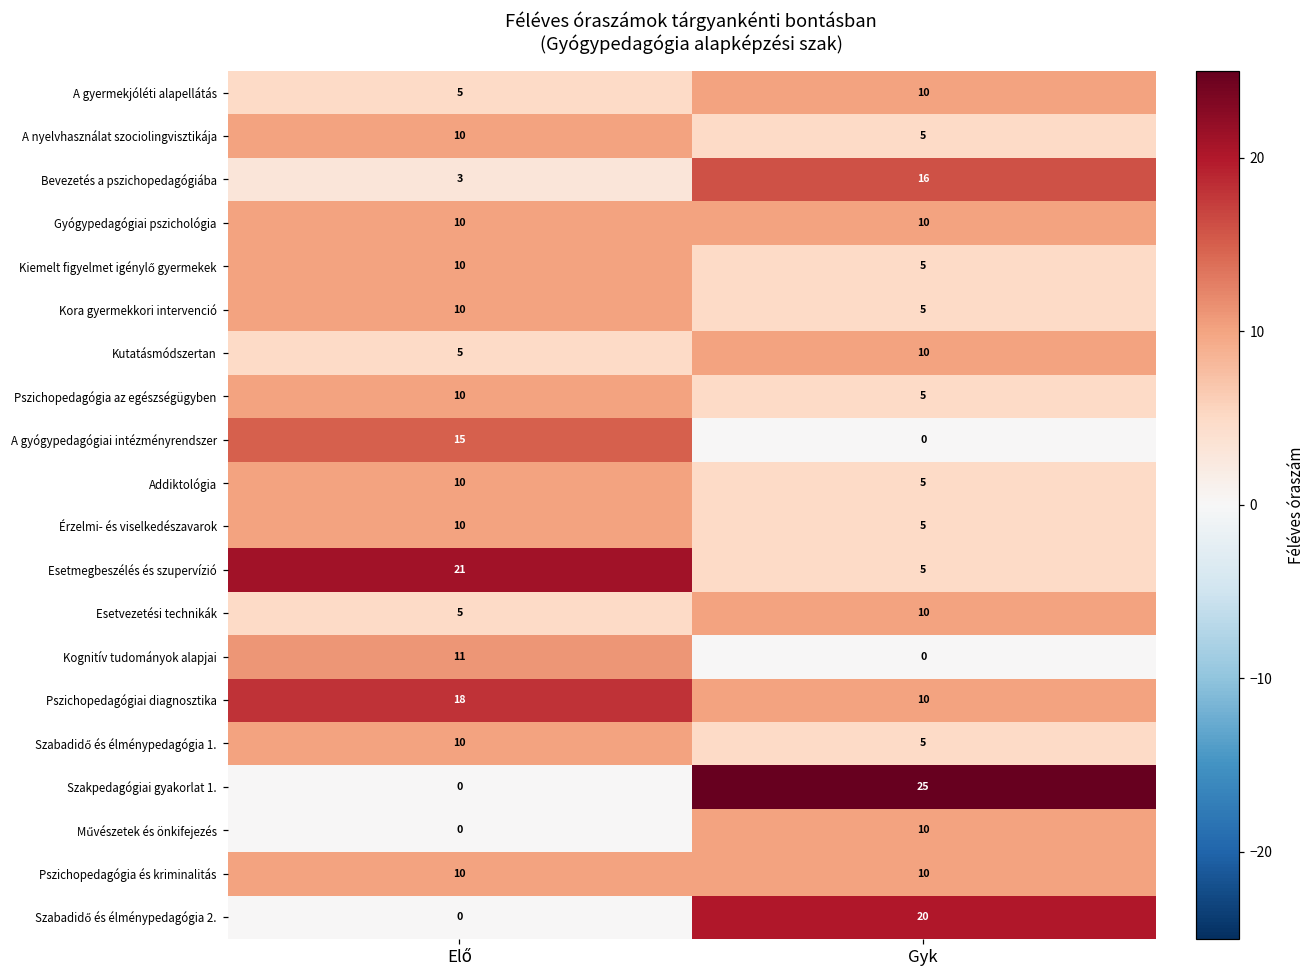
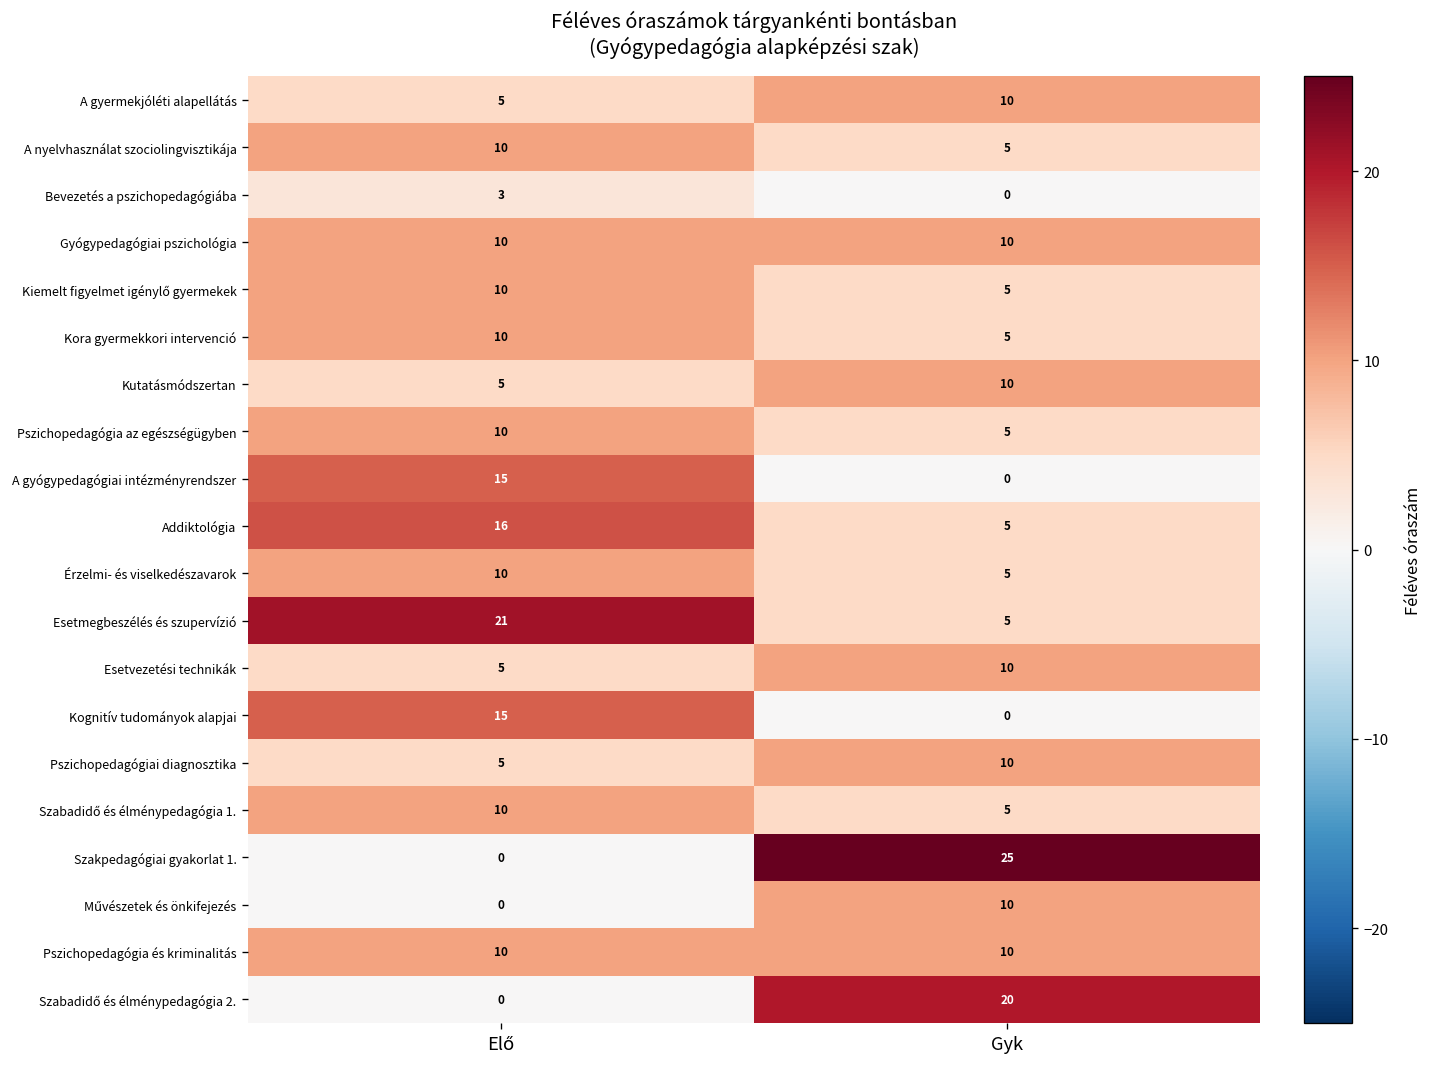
Bevezetés a pszichopedagógiába, Gyk: 16 -> 0
Addiktológia, Elő: 10 -> 16
Kognitív tudományok alapjai, Elő: 11 -> 15
Pszichopedagógiai diagnosztika, Elő: 18 -> 5
